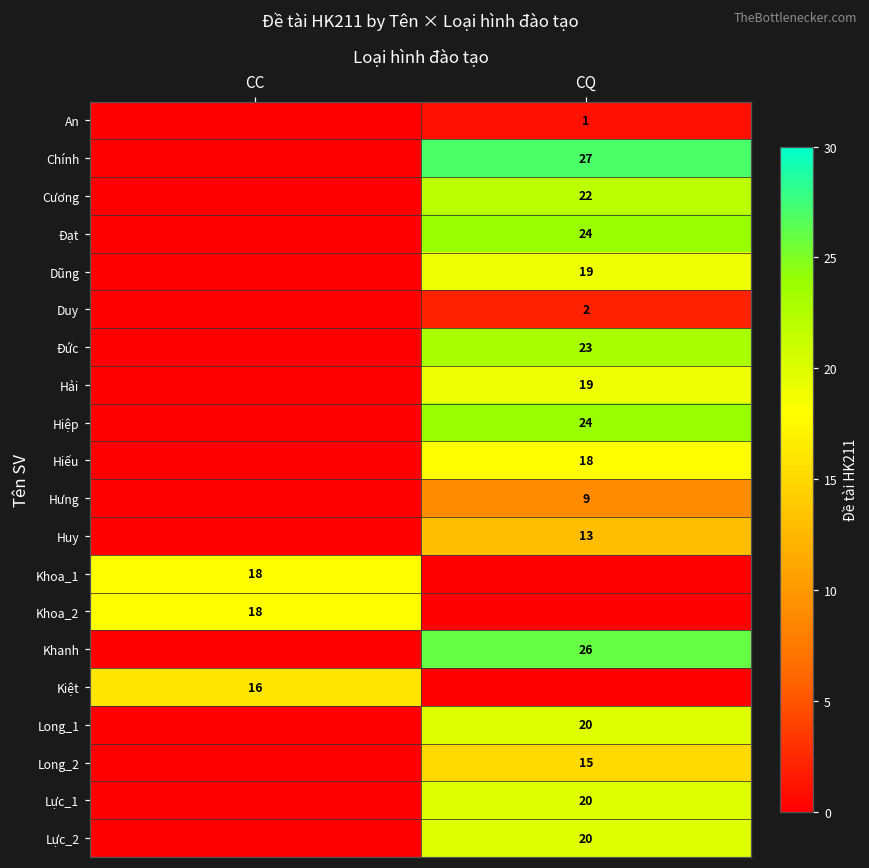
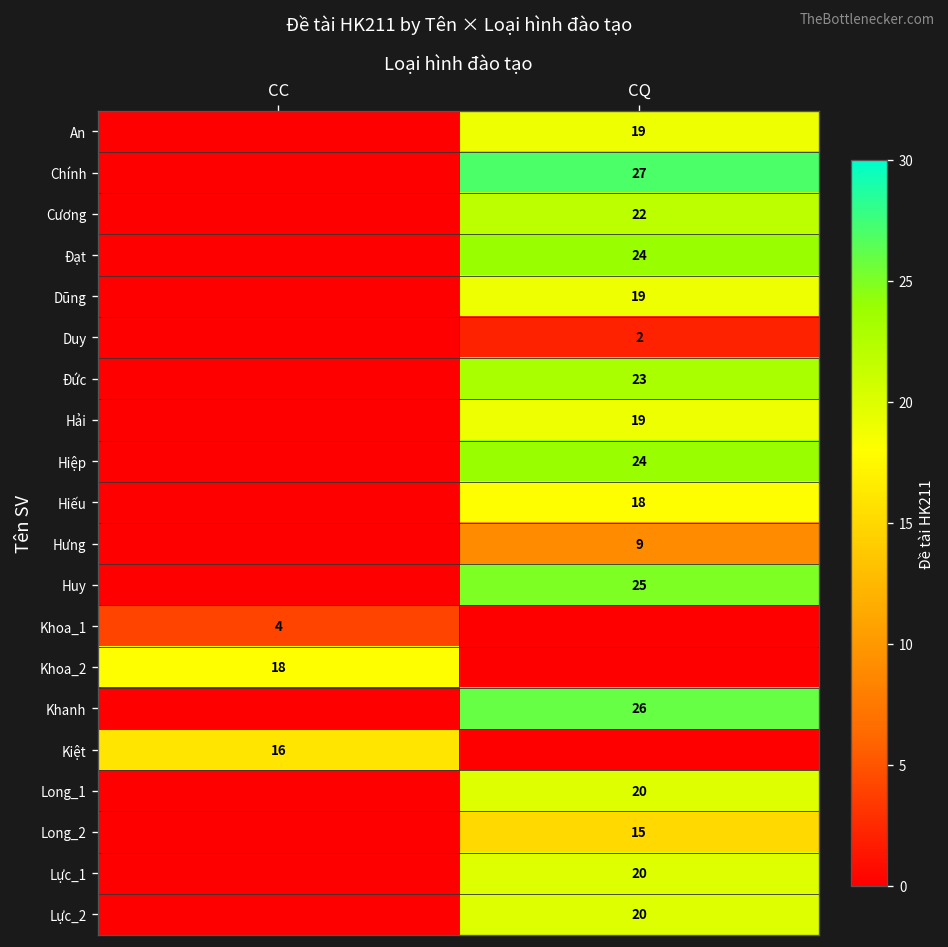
An, CQ: 1 -> 19
Huy, CQ: 13 -> 25
Khoa_1, CC: 18 -> 4
